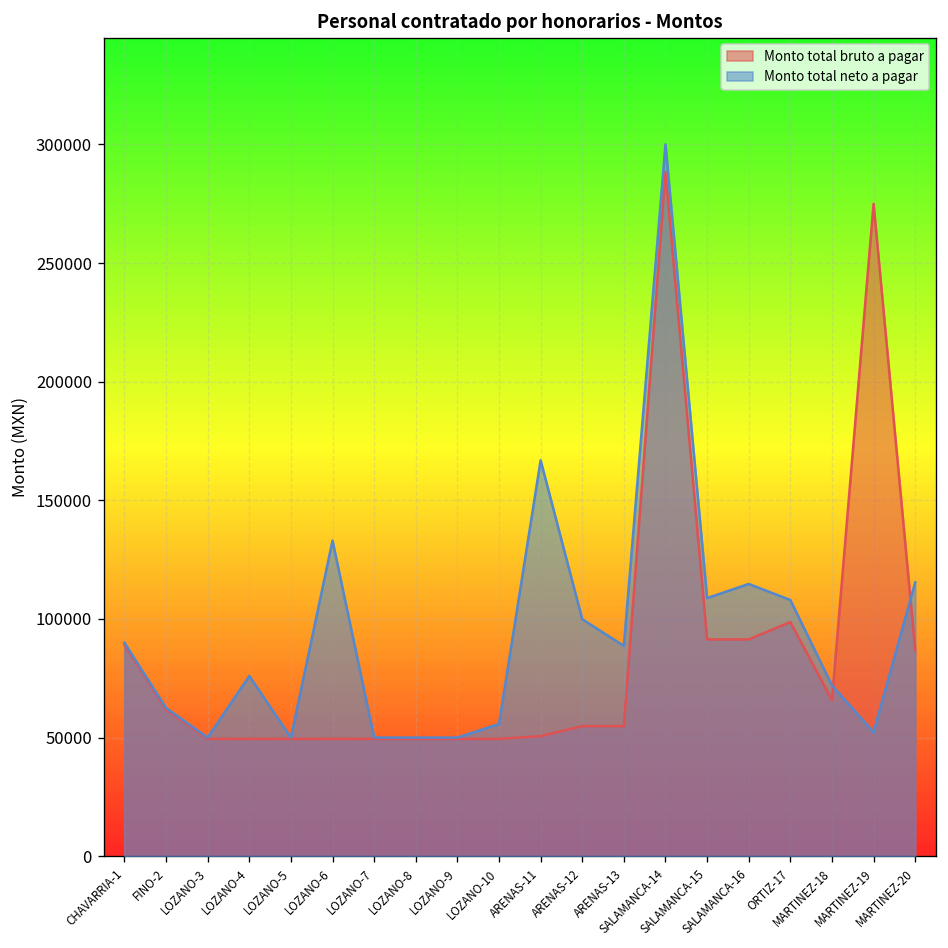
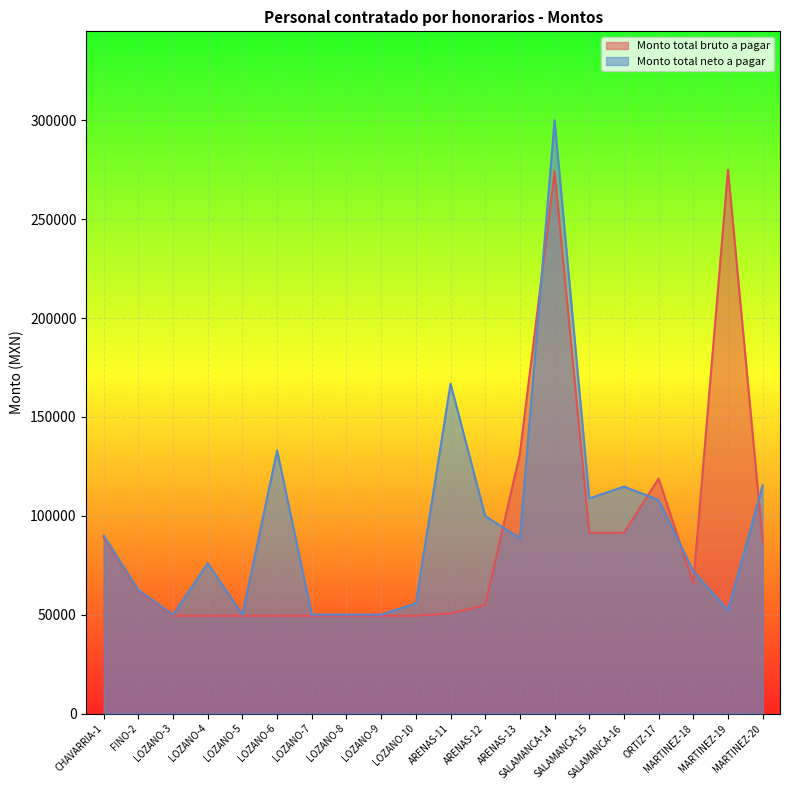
Monto total bruto a pagar, ARENAS-13: 55000 -> 131000
Monto total bruto a pagar, SALAMANCA-14: 288000 -> 274000
Monto total bruto a pagar, ORTIZ-17: 99000 -> 119000
